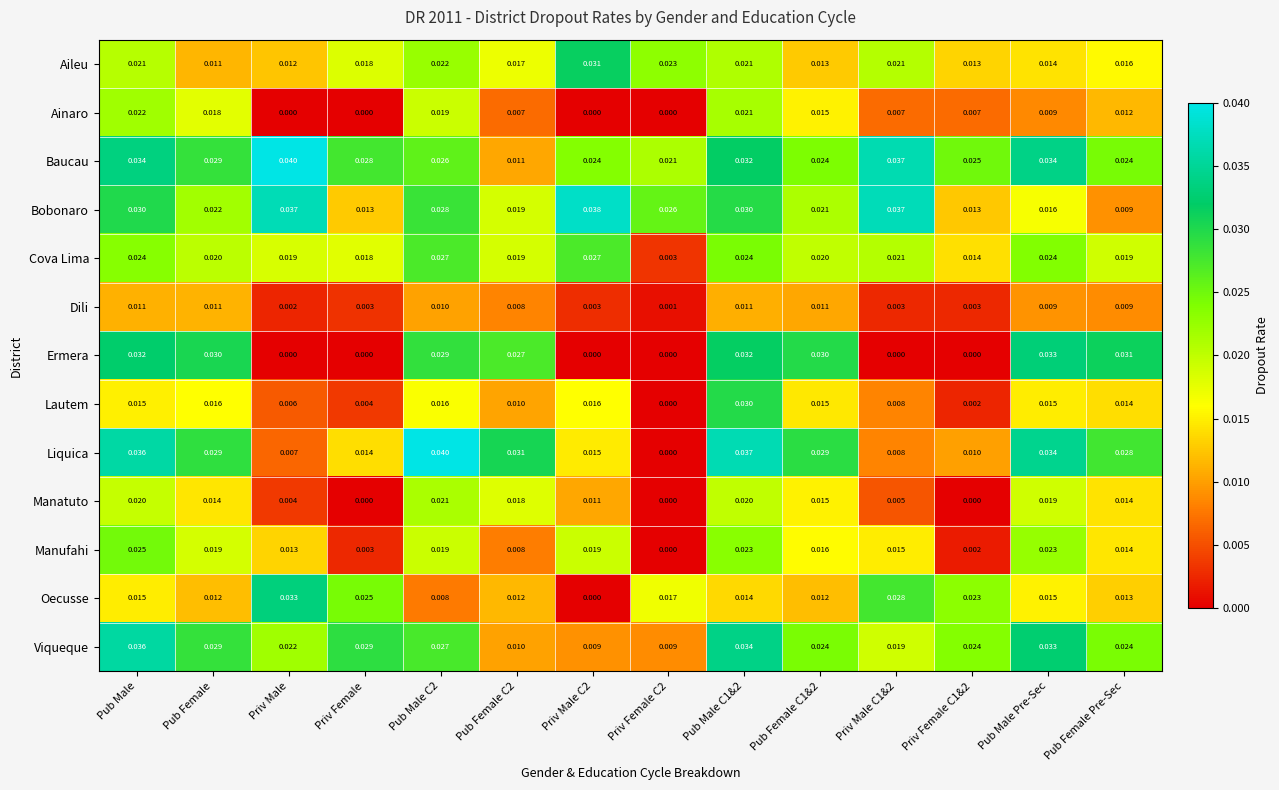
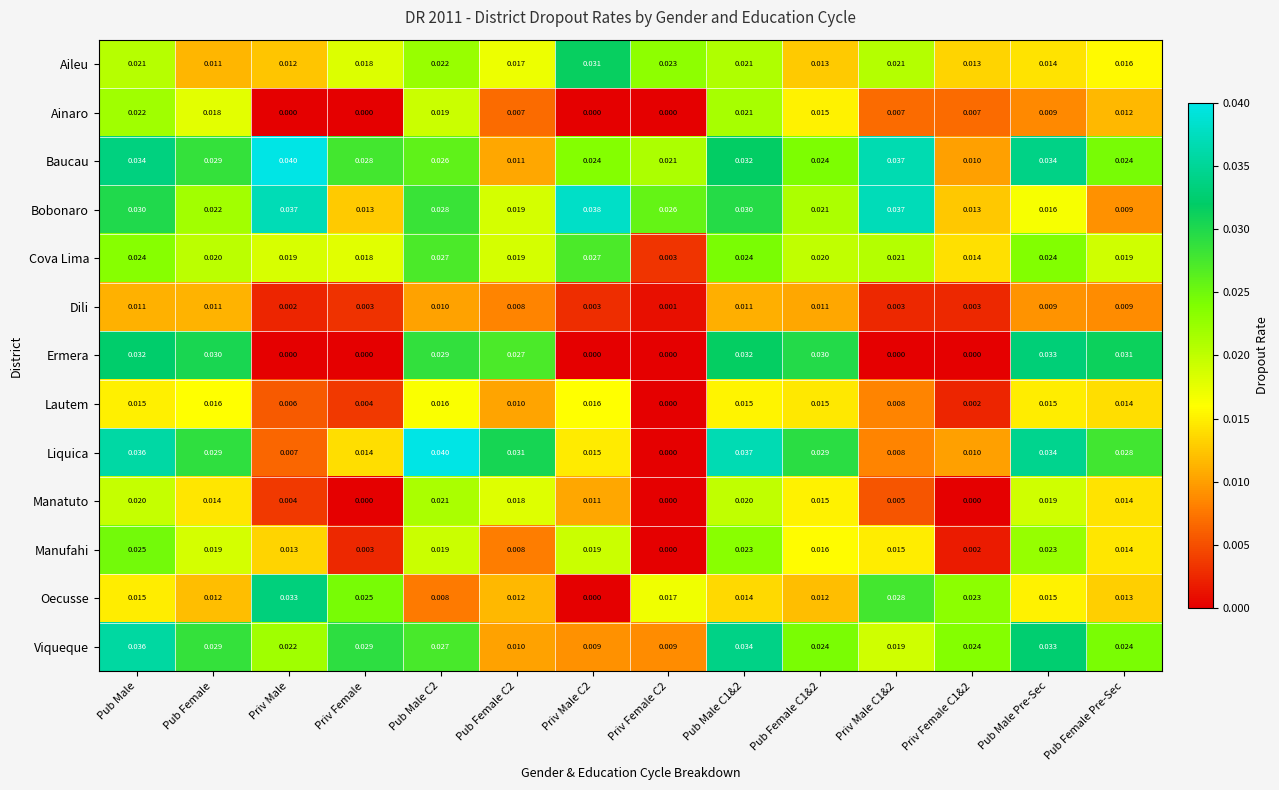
Baucau, Priv Female C1&2: 0.025 -> 0.010
Lautem, Pub Male C1&2: 0.030 -> 0.015
